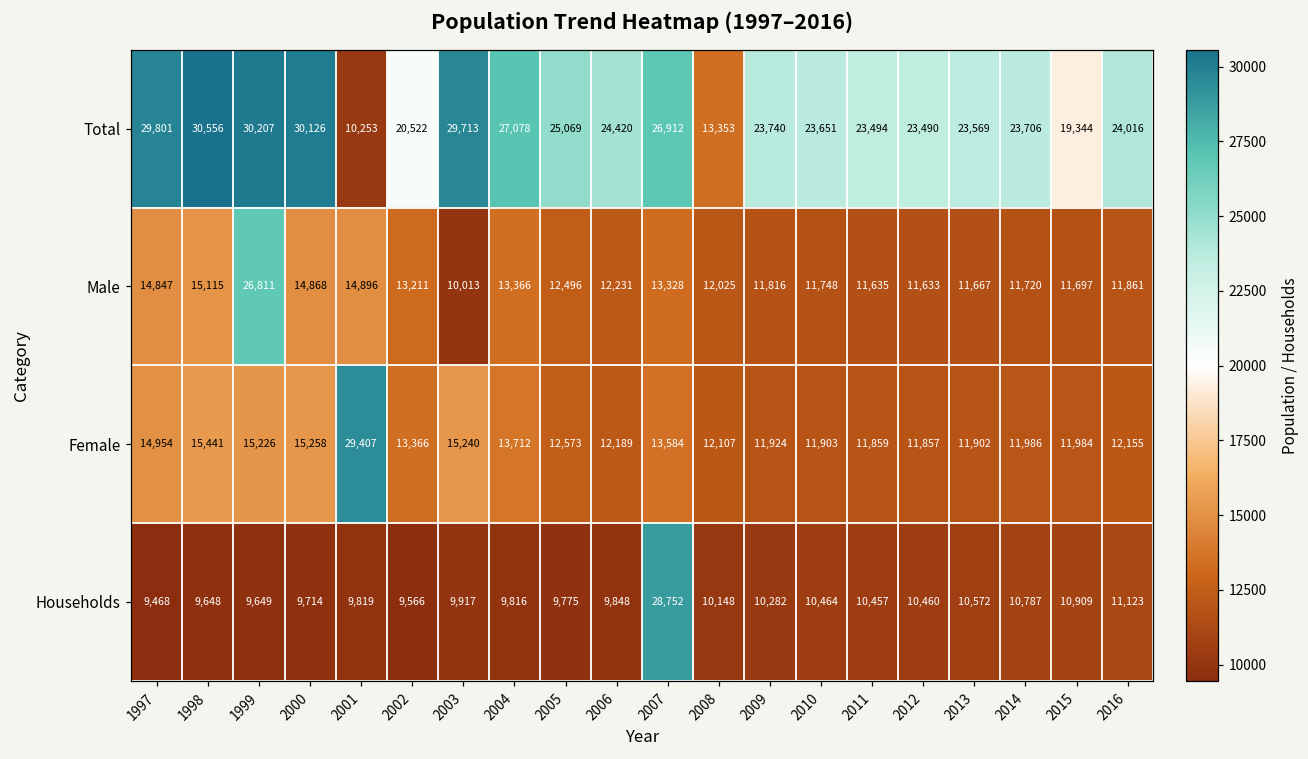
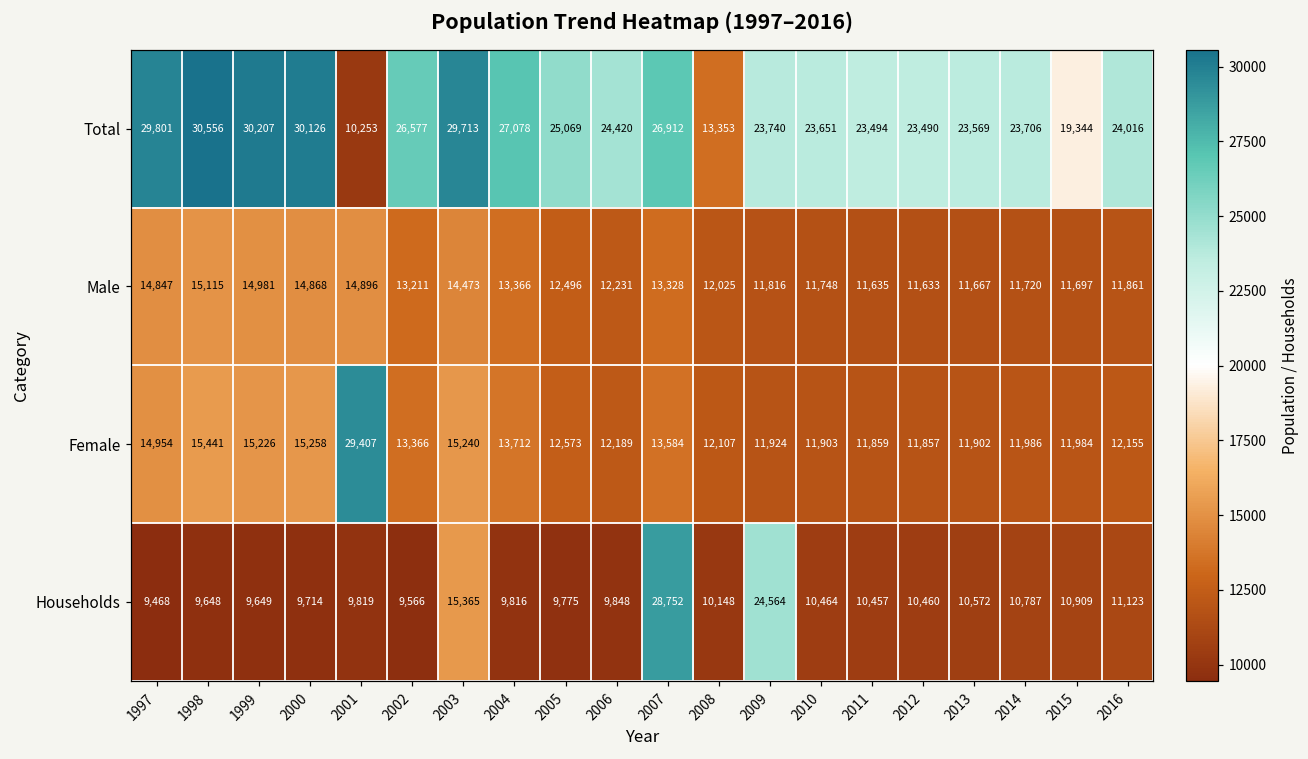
Total, 2002: 20,522 -> 26,577
Male, 1999: 26,811 -> 14,981
Male, 2003: 10,013 -> 14,473
Households, 2003: 9,917 -> 15,365
Households, 2009: 10,282 -> 24,564
